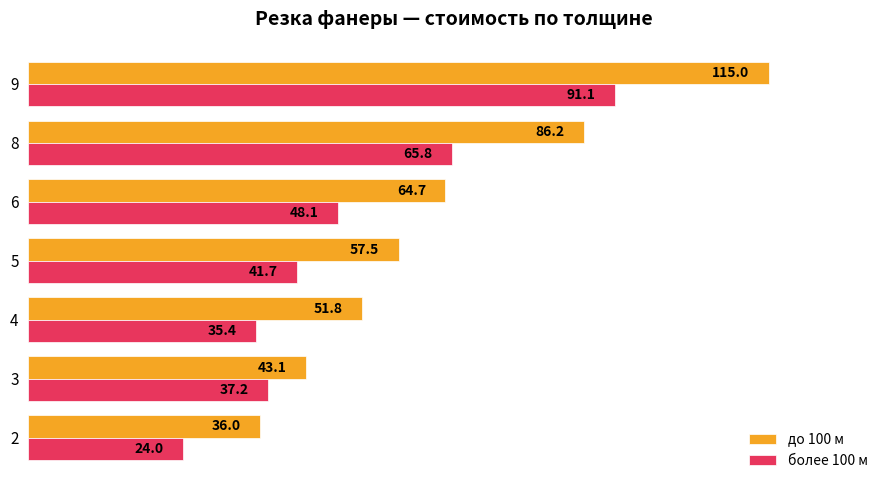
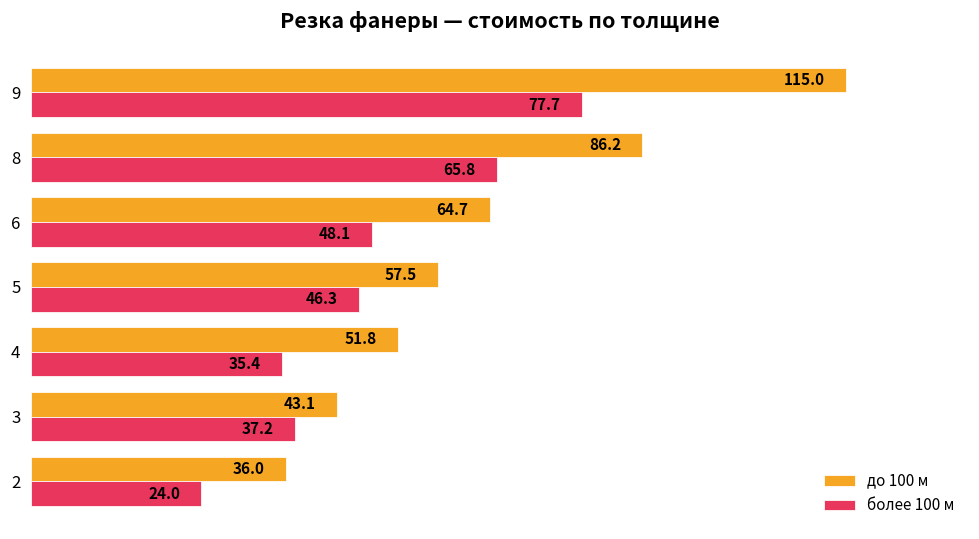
более 100 м, 9: 91.1 -> 77.7
более 100 м, 5: 41.7 -> 46.3
